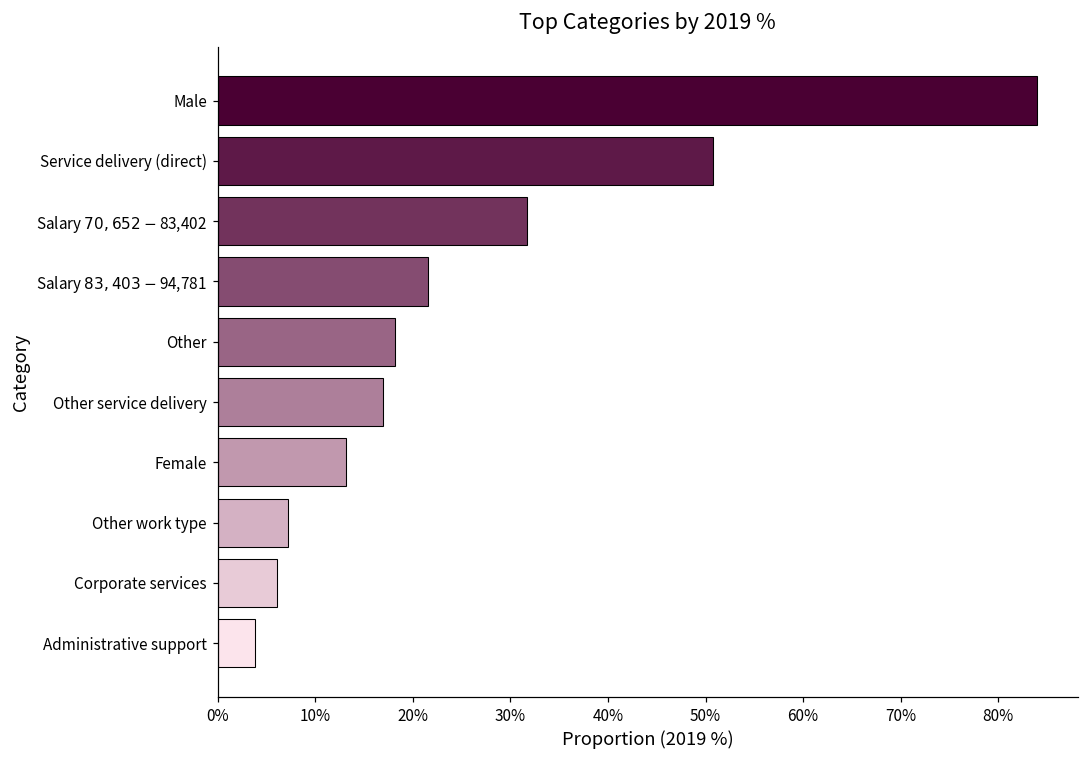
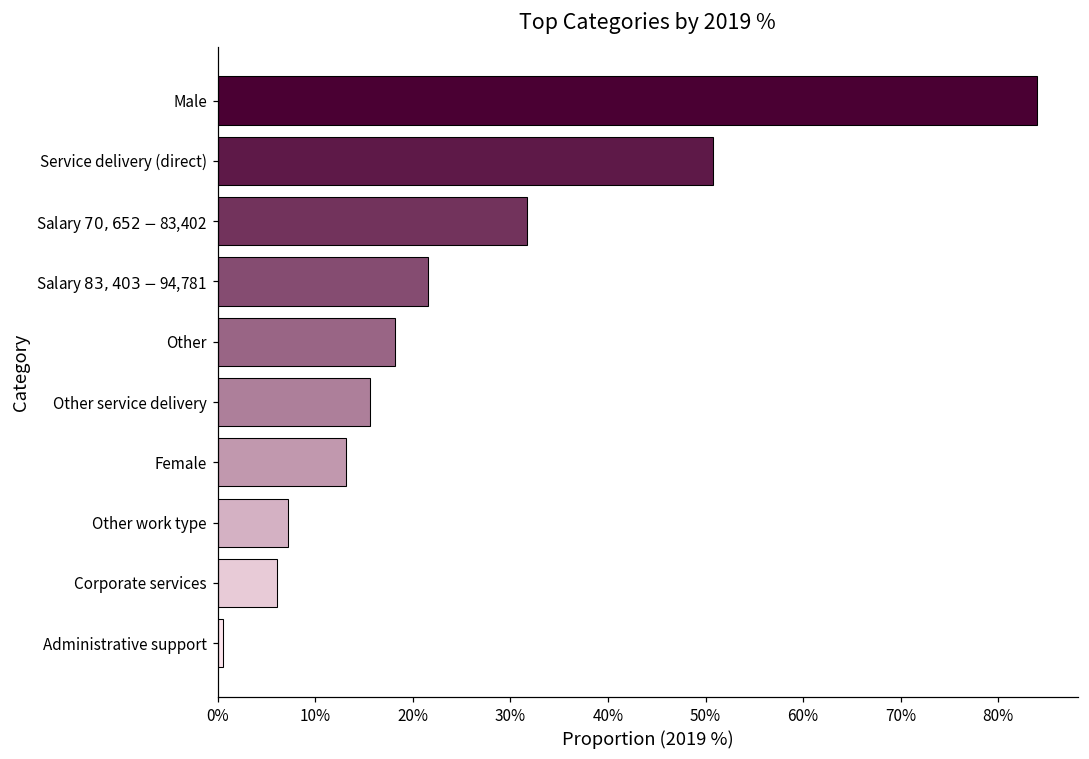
Other service delivery: 17% -> 16%
Administrative support: 4% -> 1%
